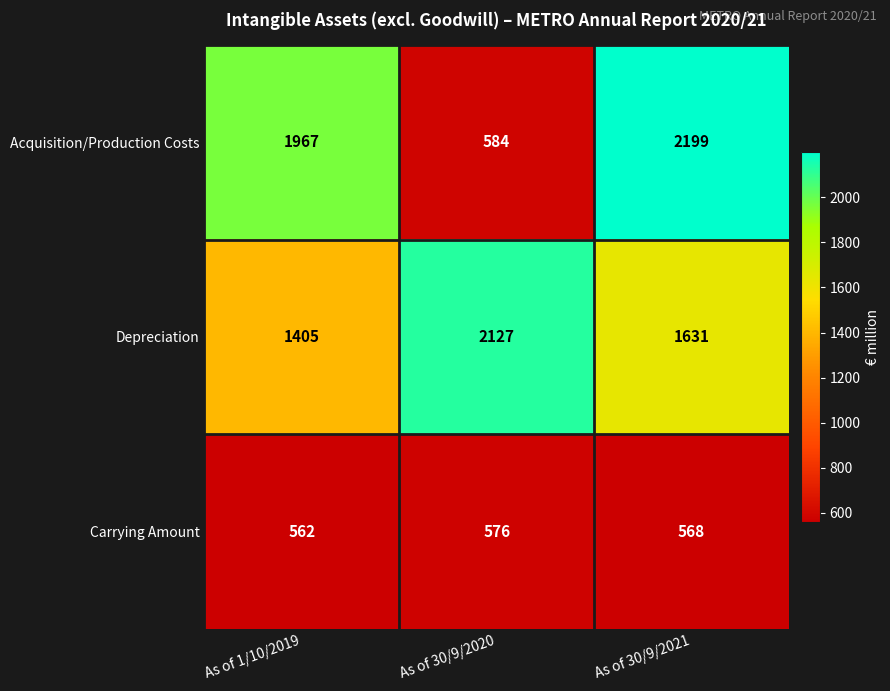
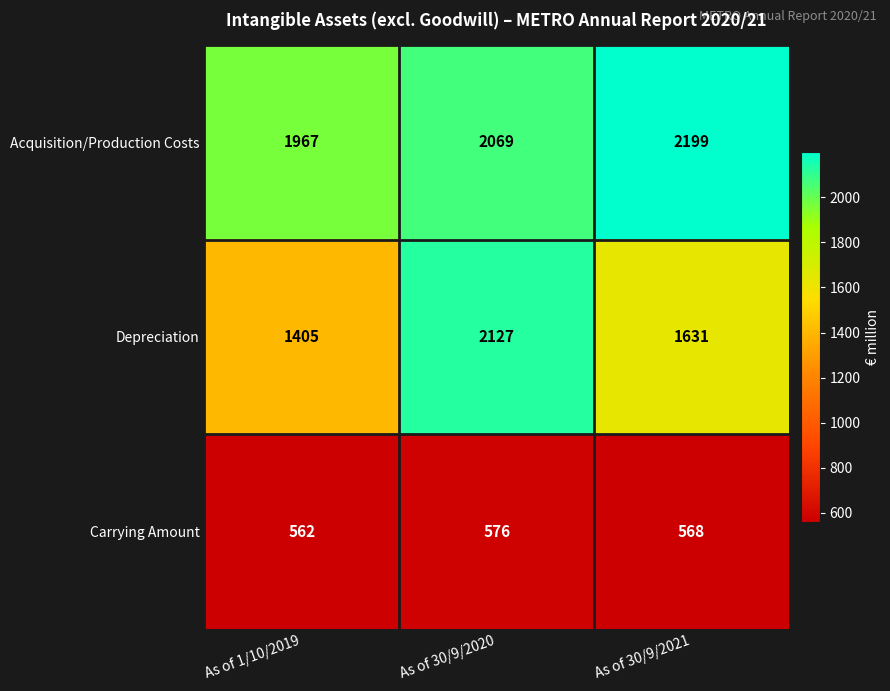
Acquisition/Production Costs, As of 30/9/2020: 584 -> 2069
